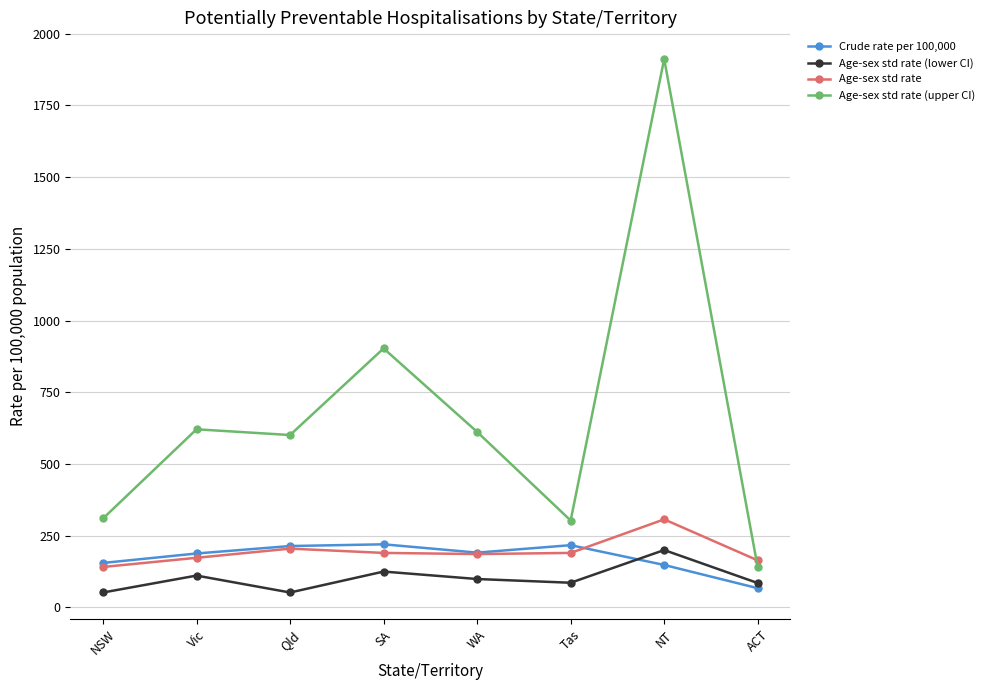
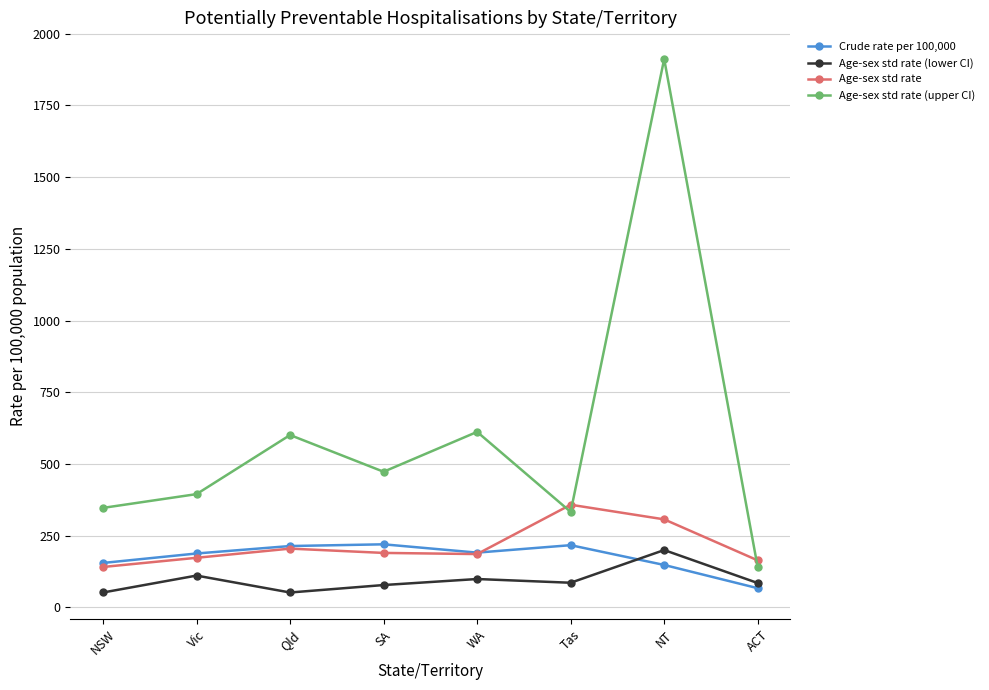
Age-sex std rate (upper CI), NSW: 310 -> 350
Age-sex std rate (upper CI), Vic: 620 -> 400
Age-sex std rate (lower CI), SA: 130 -> 80
Age-sex std rate (upper CI), SA: 900 -> 470
Age-sex std rate, Tas: 190 -> 360
Age-sex std rate (upper CI), Tas: 300 -> 330
